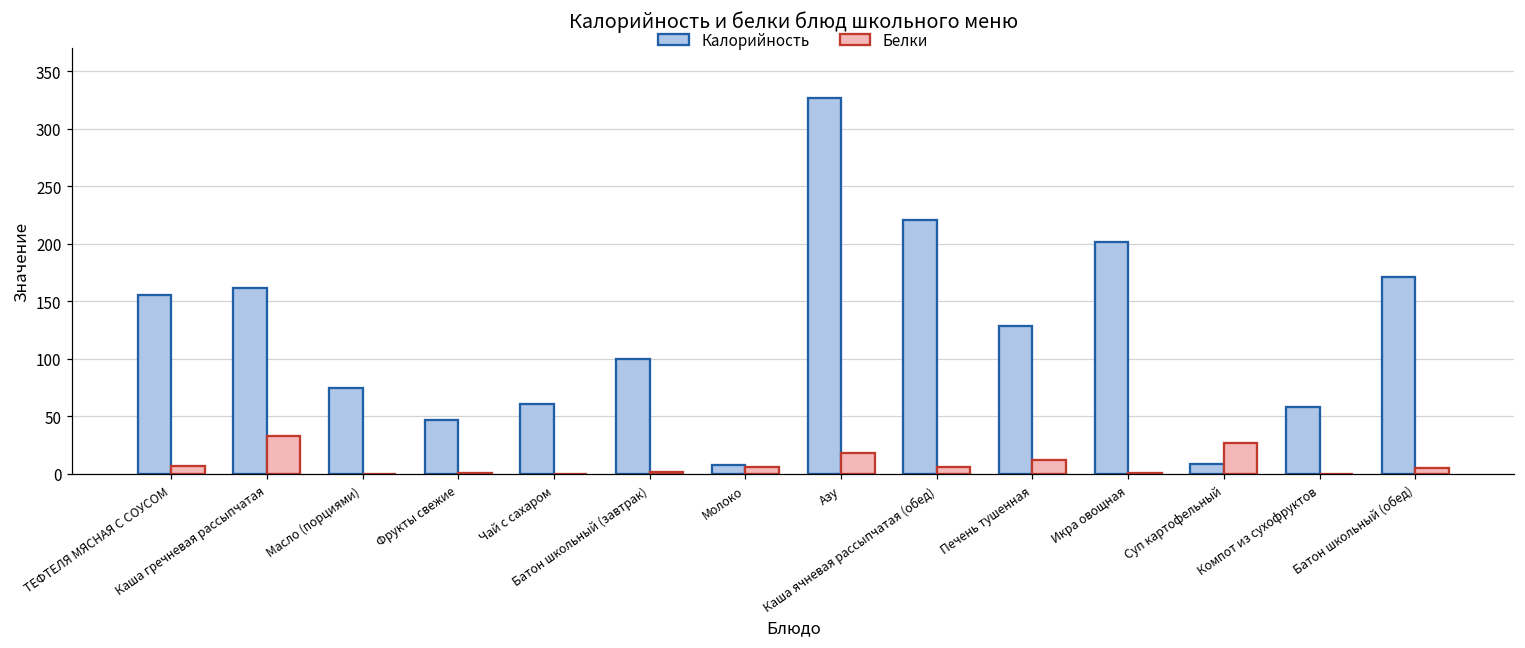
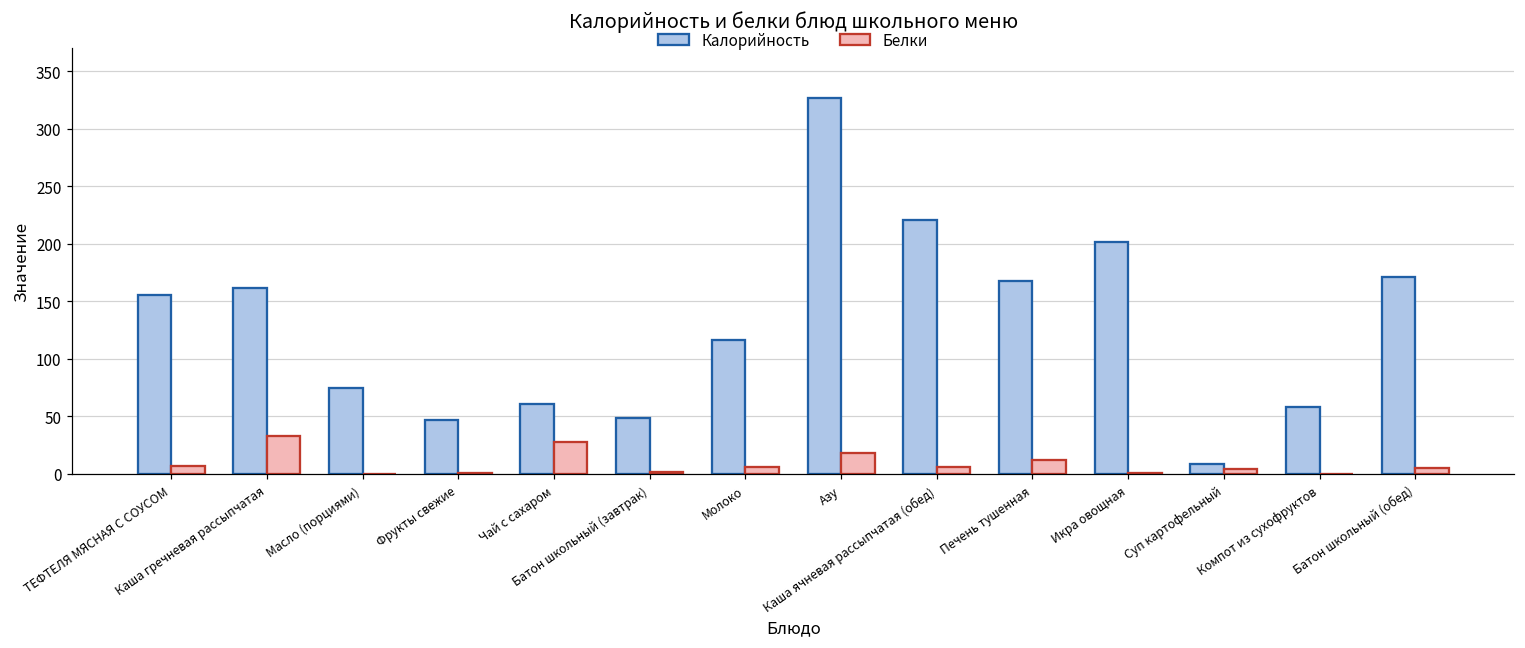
Белки, Чай с сахаром: 0 -> 28
Калорийность, Батон школьный (завтрак): 100 -> 49
Калорийность, Молоко: 8 -> 116
Калорийность, Печень тушенная: 129 -> 168
Белки, Суп картофельный: 27 -> 5
